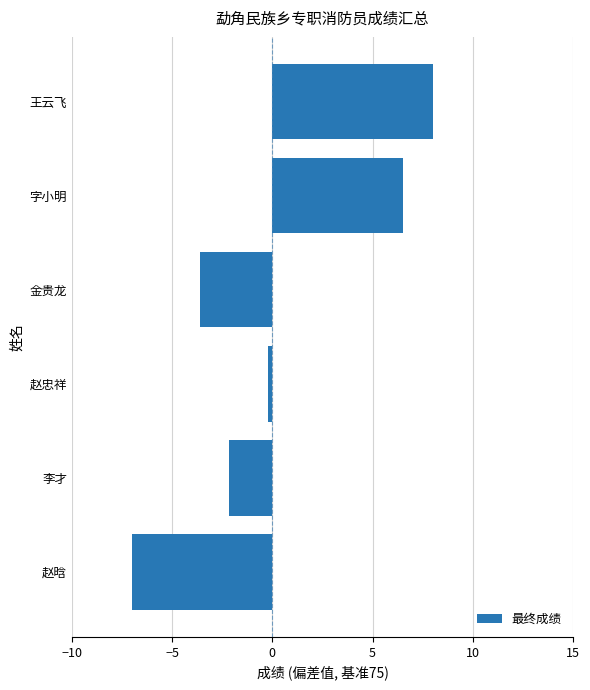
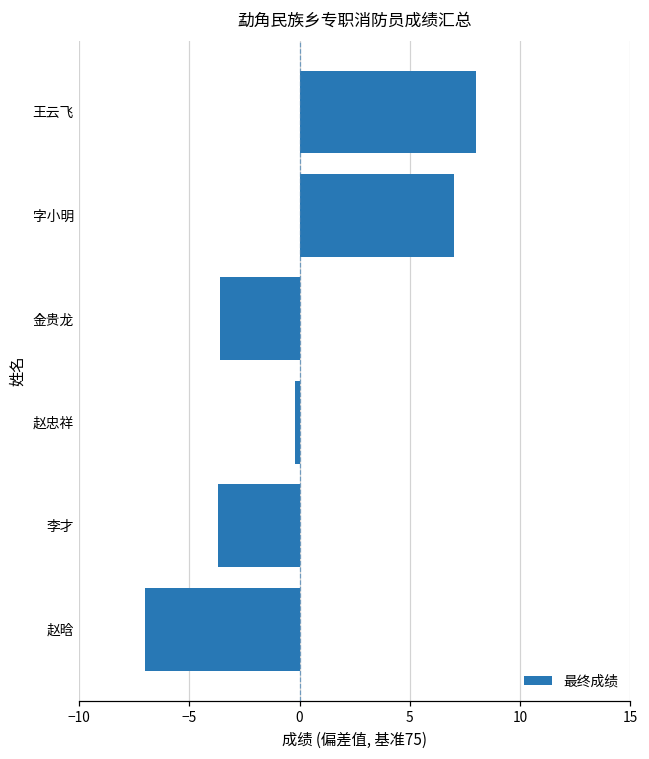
字小明: 6.5 -> 7.0
李才: -2.2 -> -3.7
